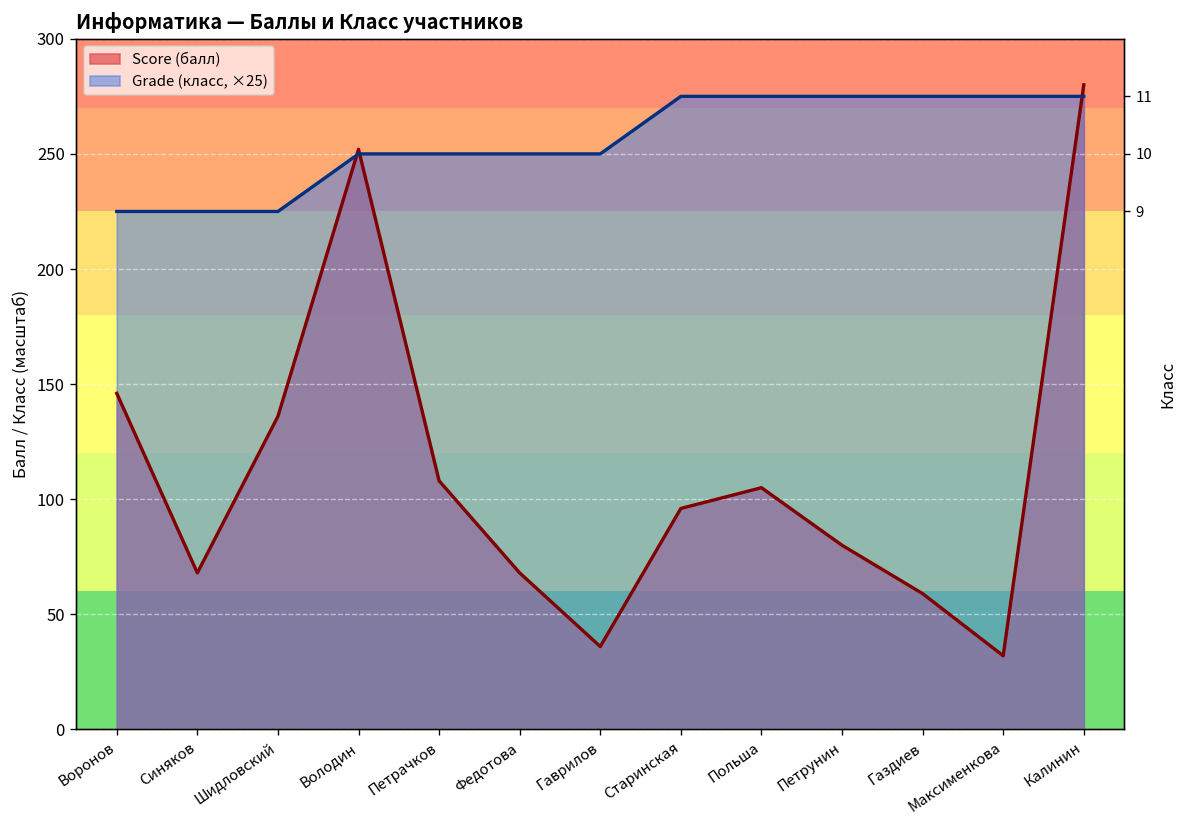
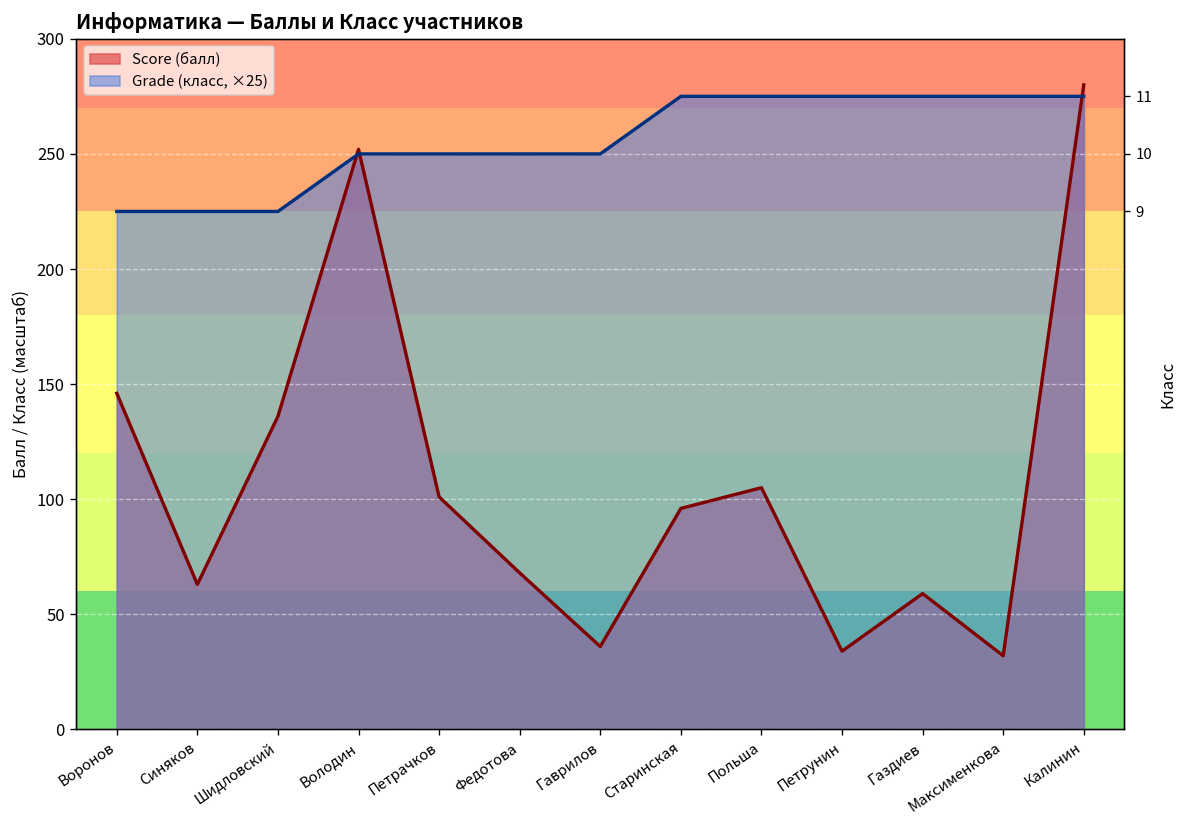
Score (балл), Синяков: 68 -> 63
Score (балл), Петрачков: 108 -> 101
Score (балл), Петрунин: 80 -> 34
